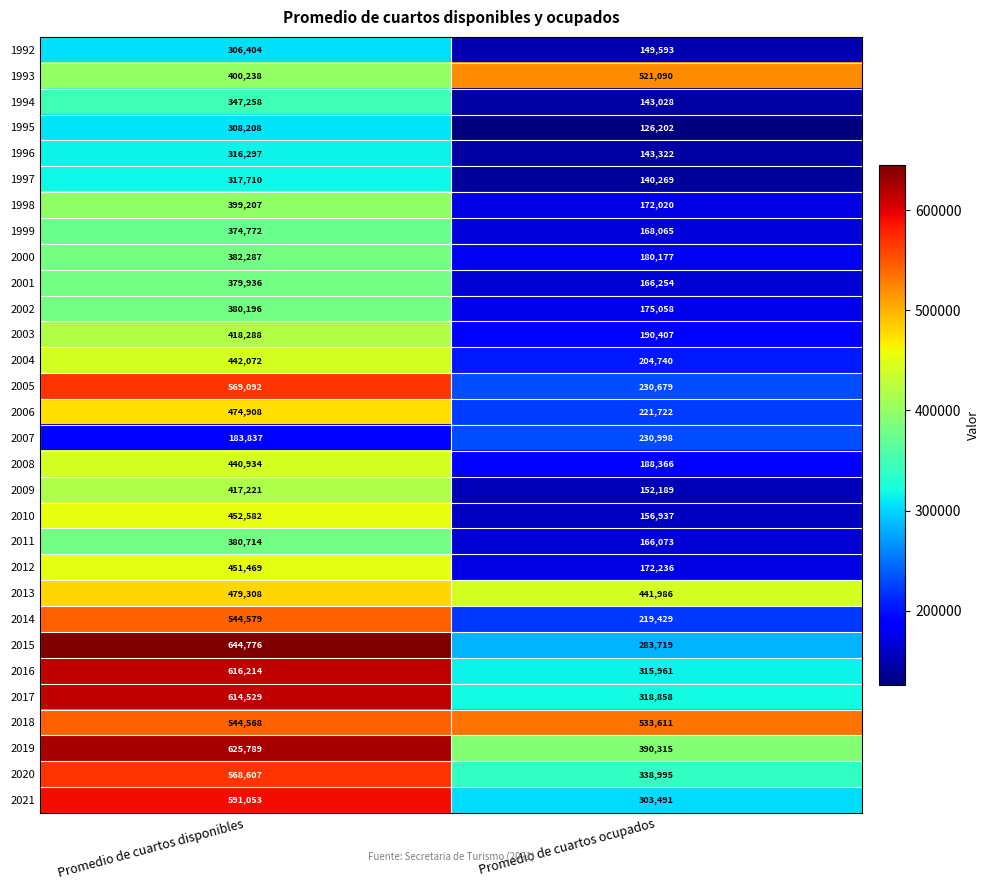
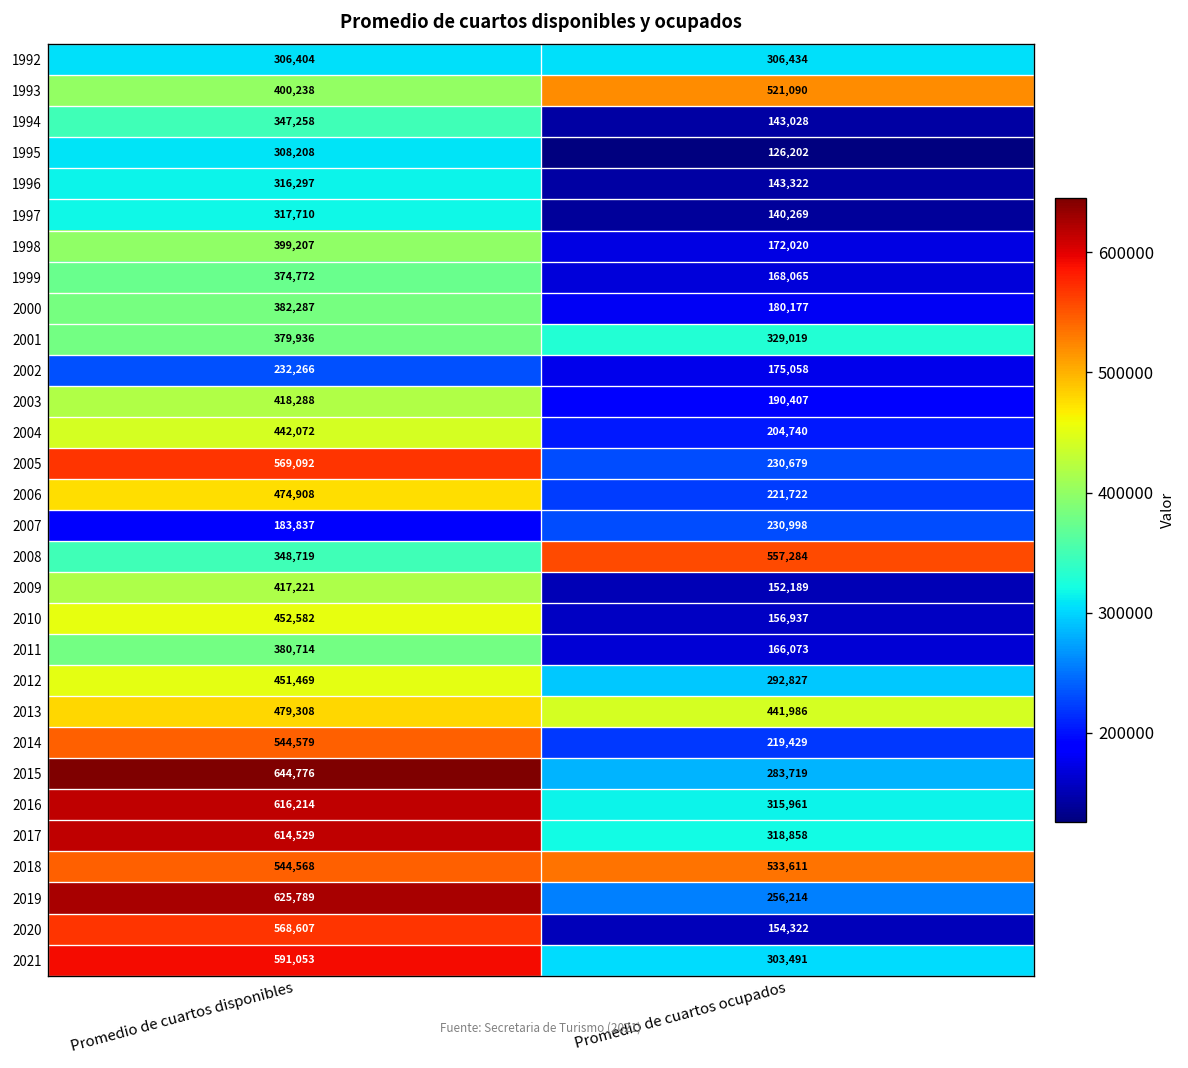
1992, Promedio de cuartos ocupados: 149,593 -> 306,434
2001, Promedio de cuartos ocupados: 166,254 -> 329,019
2002, Promedio de cuartos disponibles: 380,196 -> 232,266
2008, Promedio de cuartos disponibles: 440,934 -> 348,719
2008, Promedio de cuartos ocupados: 188,366 -> 557,284
2012, Promedio de cuartos ocupados: 172,236 -> 292,827
2019, Promedio de cuartos ocupados: 390,315 -> 256,214
2020, Promedio de cuartos ocupados: 338,995 -> 154,322
